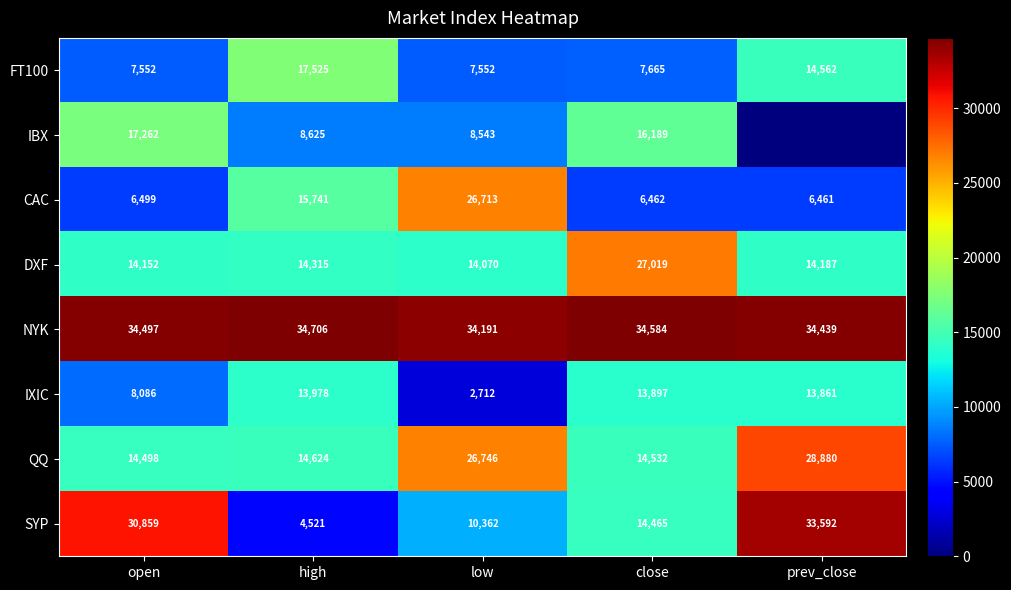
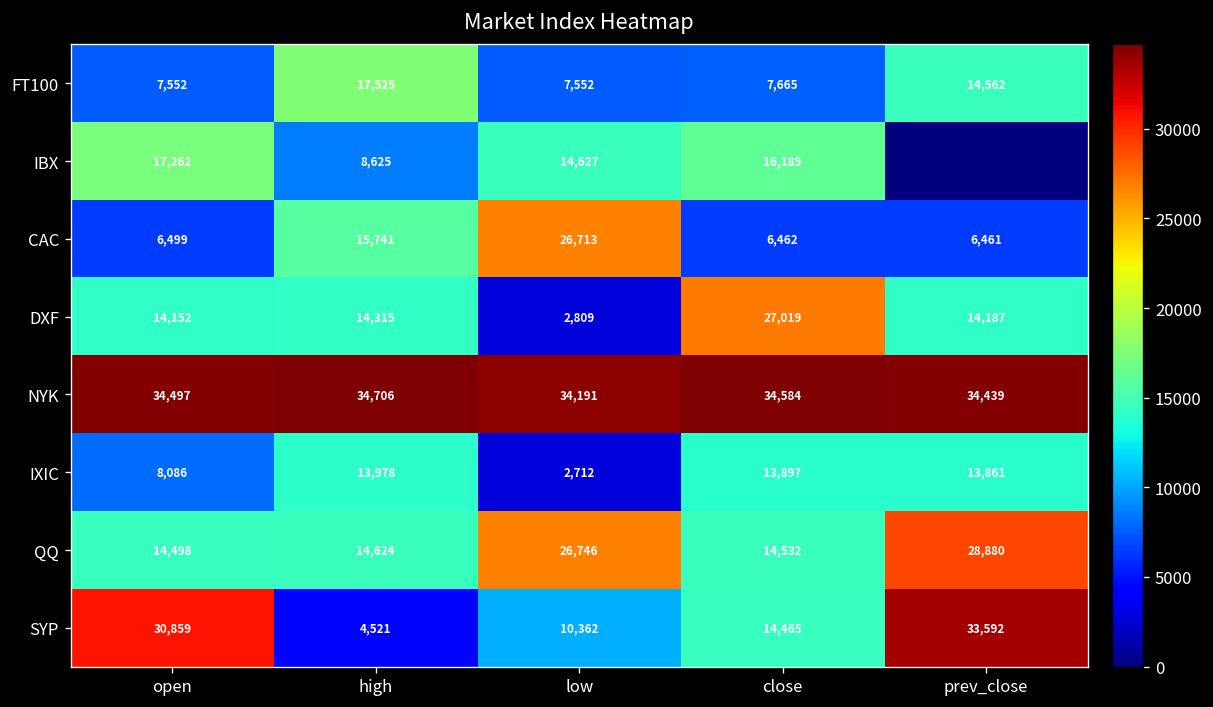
IBX, low: 8,543 -> 14,627
DXF, low: 14,070 -> 2,809
